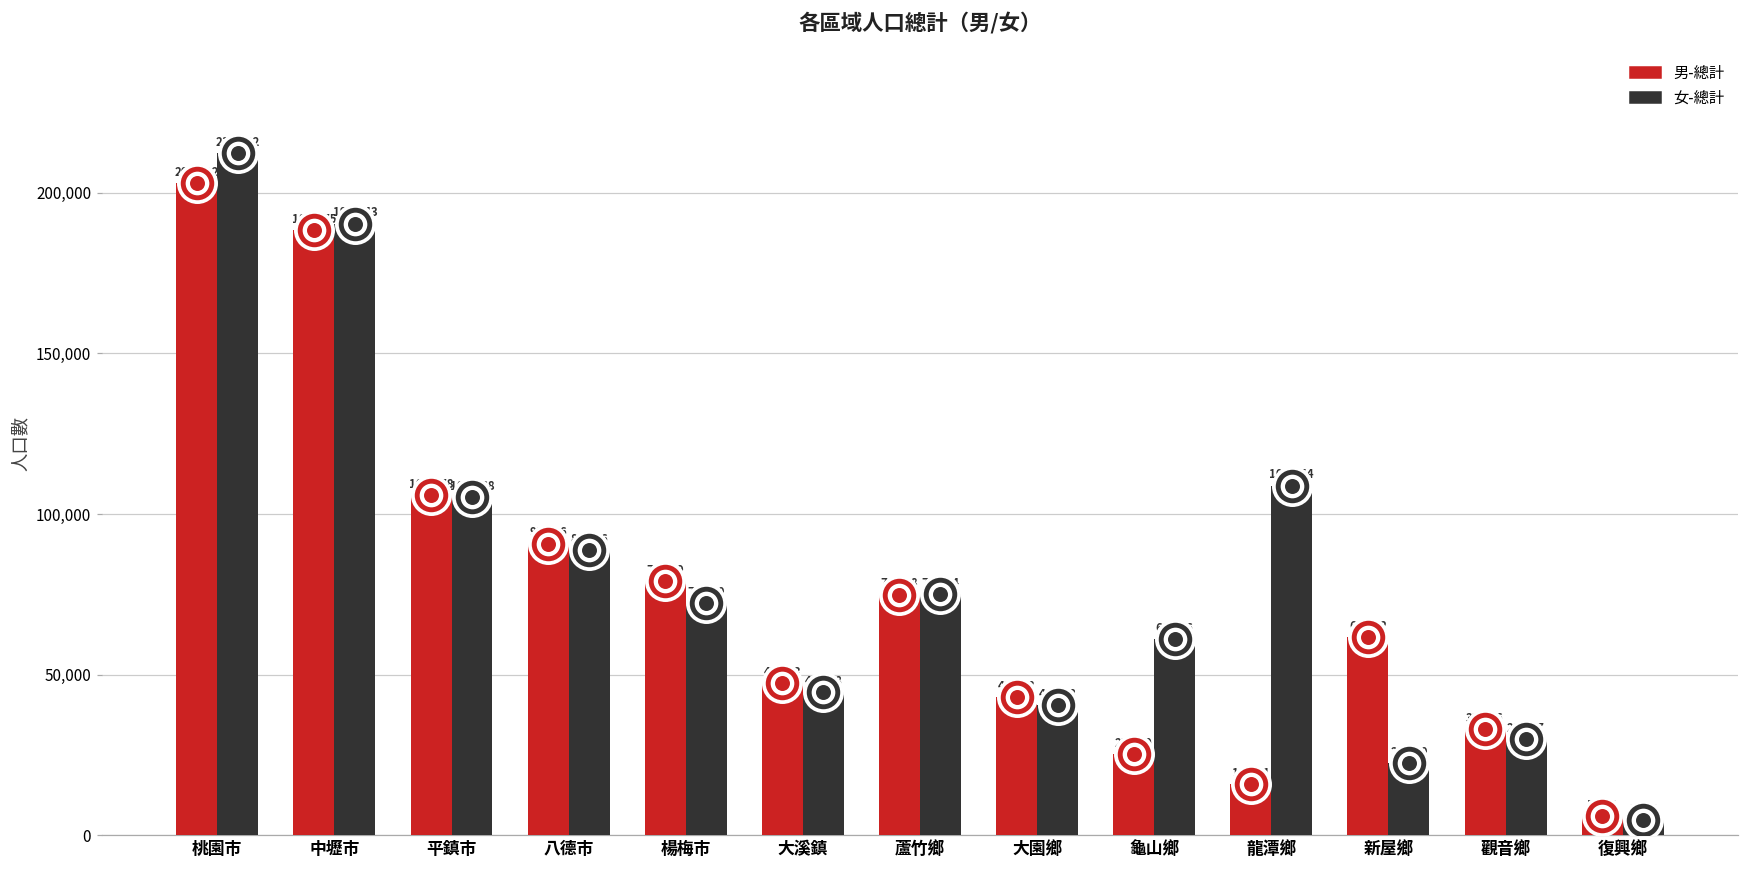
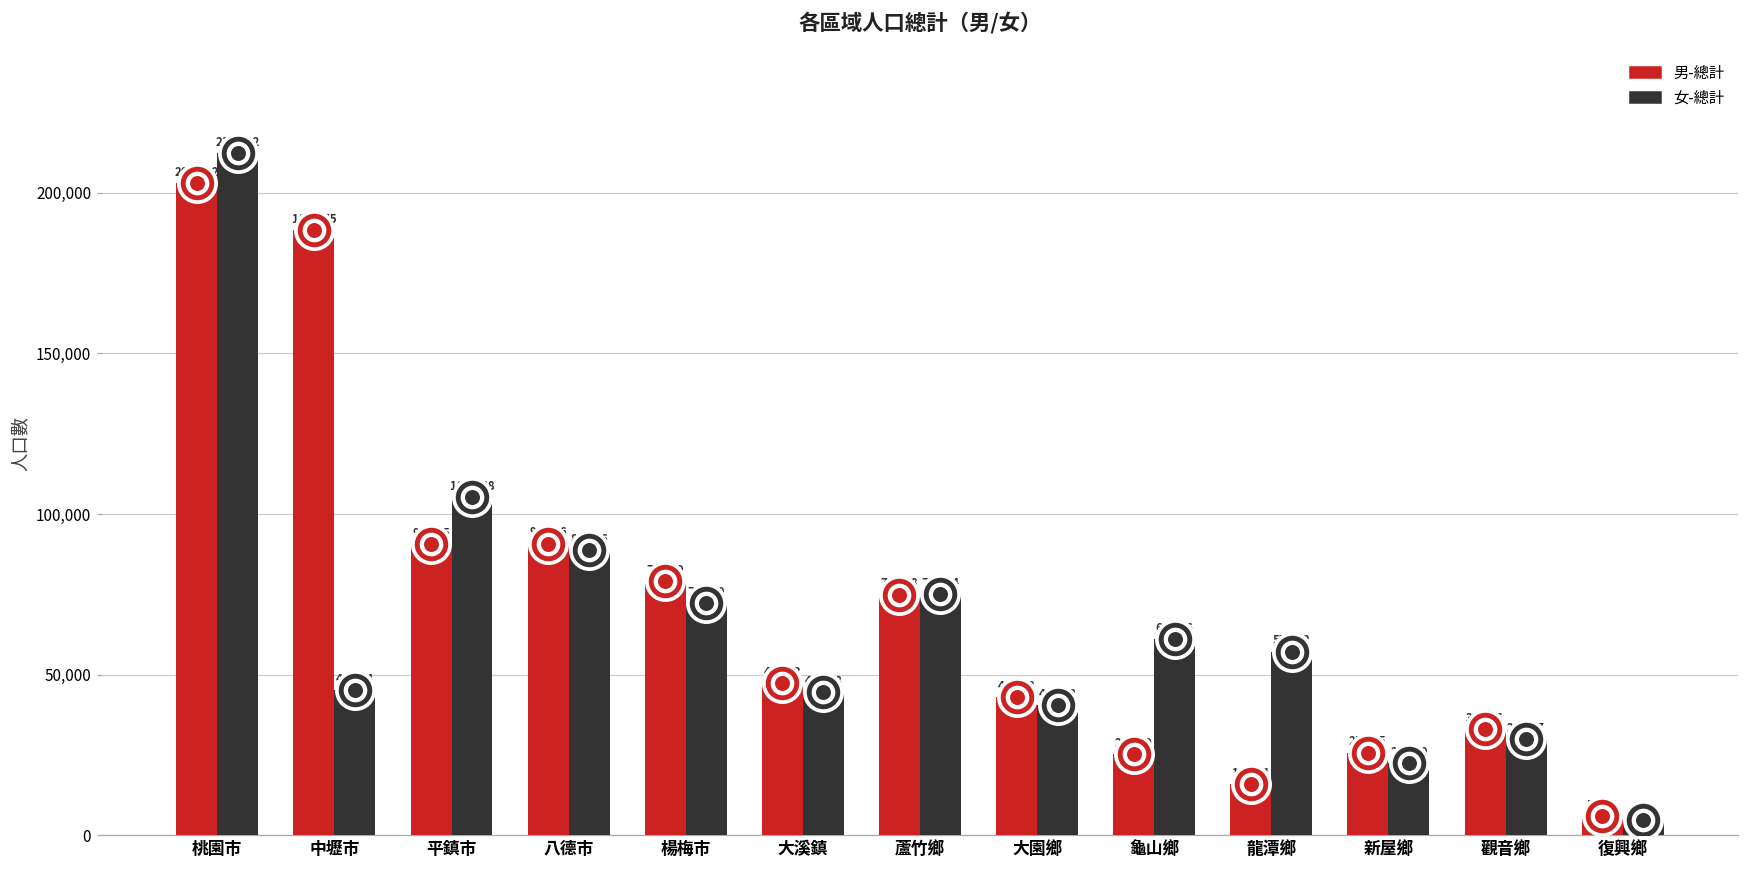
女-總計, 中壢市: 190,443 -> 45,144
男-總計, 平鎮市: 105,878 -> 90,635
女-總計, 龍潭鄉: 108,854 -> 57,122
男-總計, 新屋鄉: 61,682 -> 25,705
